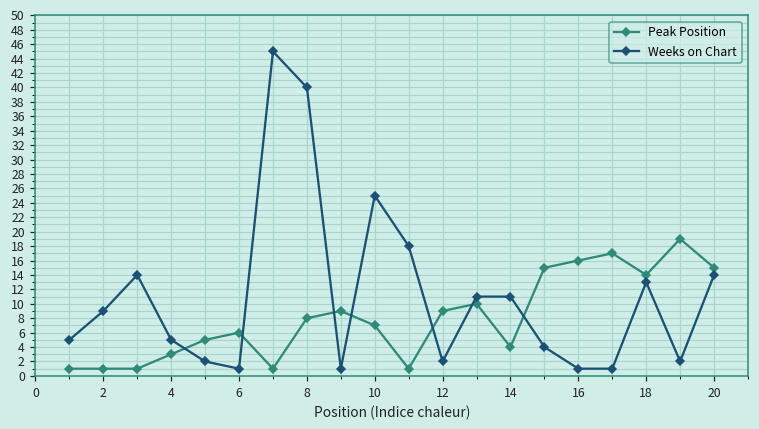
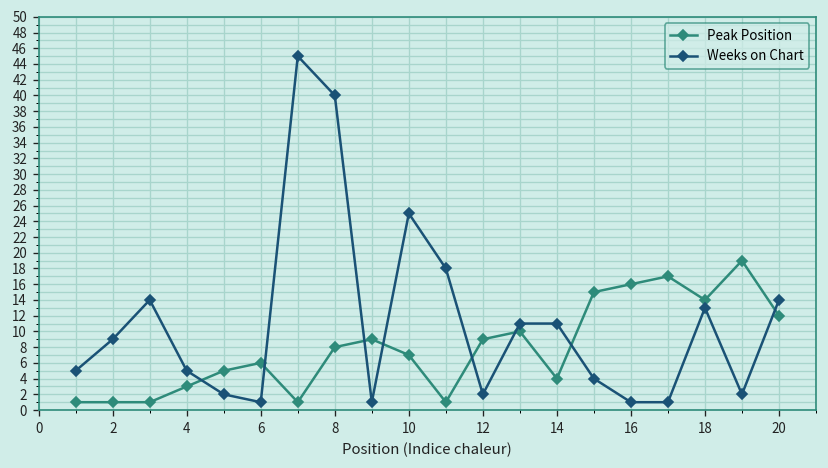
Peak Position, 20: 15 -> 12
